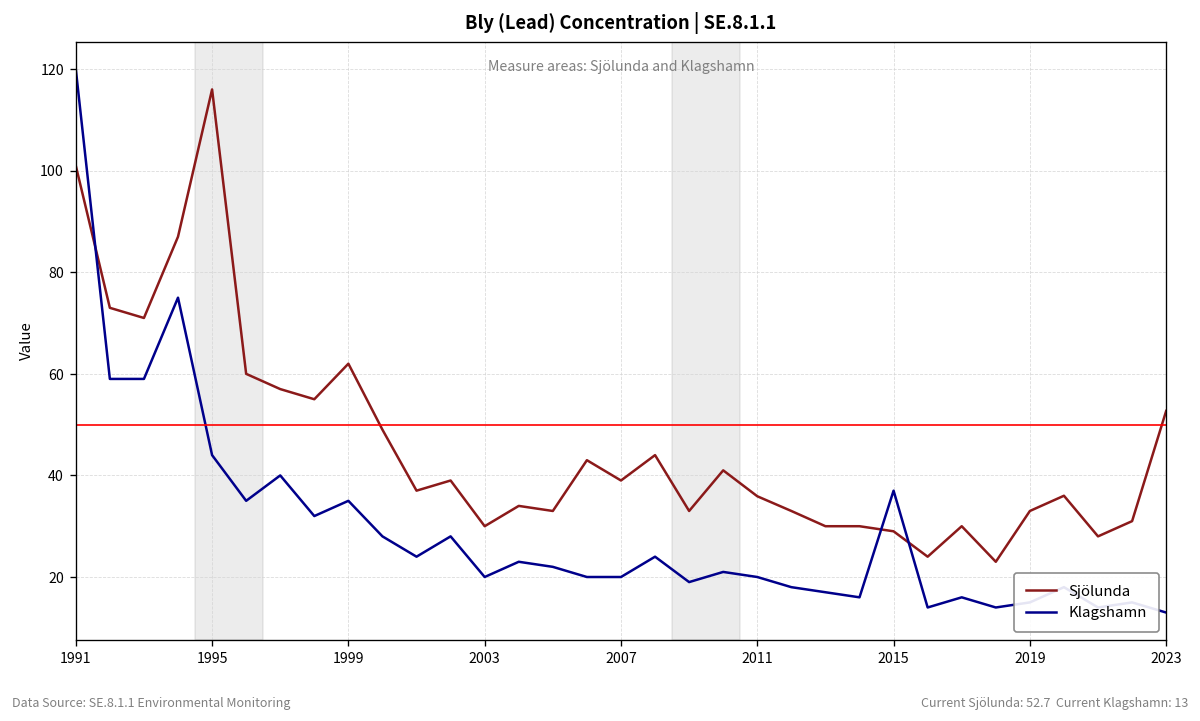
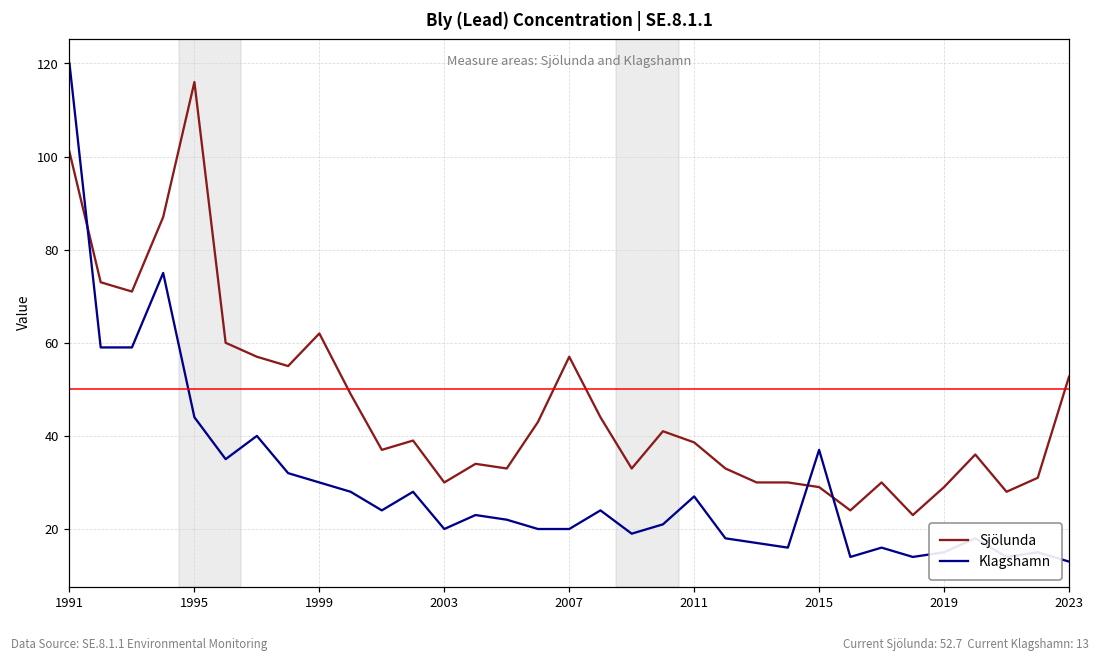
Klagshamn, 1999: 35 -> 30
Sjölunda, 2007: 39 -> 57
Sjölunda, 2011: 36 -> 39
Klagshamn, 2011: 20 -> 27
Sjölunda, 2019: 33 -> 29
